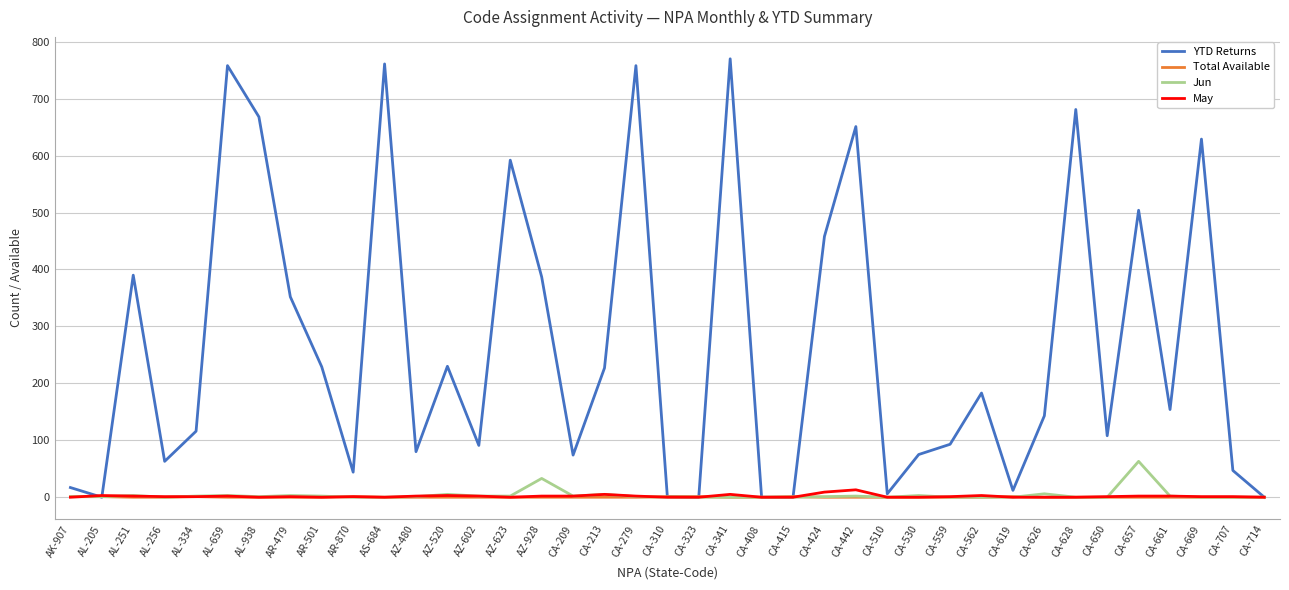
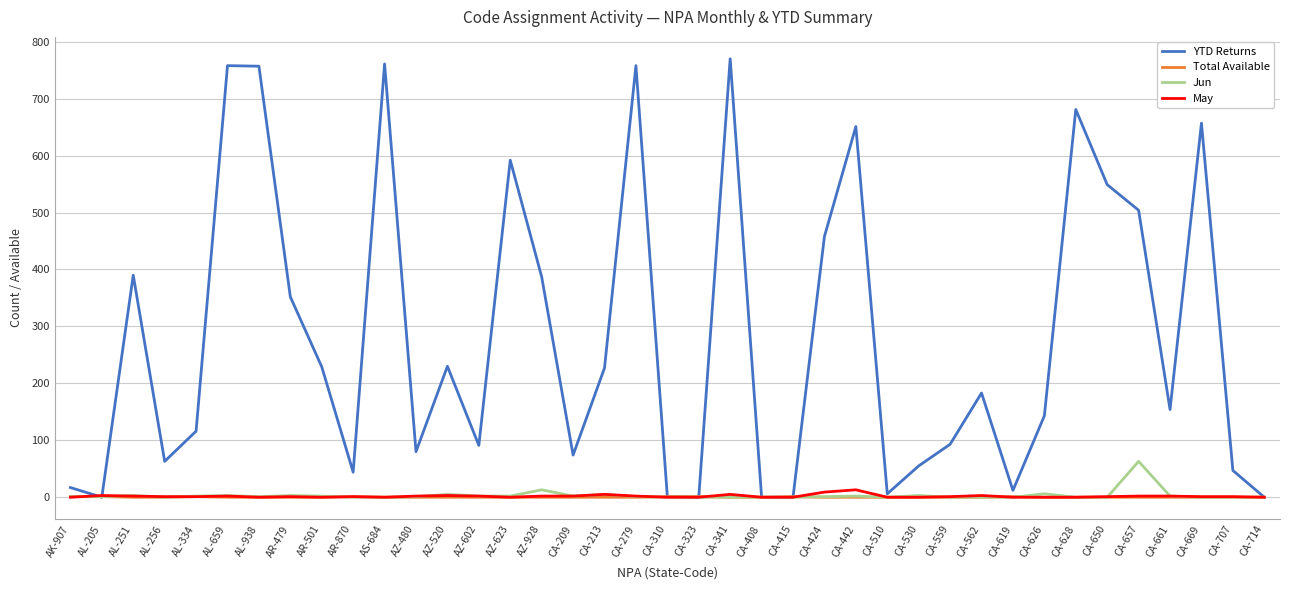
YTD Returns, AL-938: 670 -> 760
Jun, AZ-928: 30 -> 10
YTD Returns, CA-530: 80 -> 60
YTD Returns, CA-650: 110 -> 550
YTD Returns, CA-669: 630 -> 660
